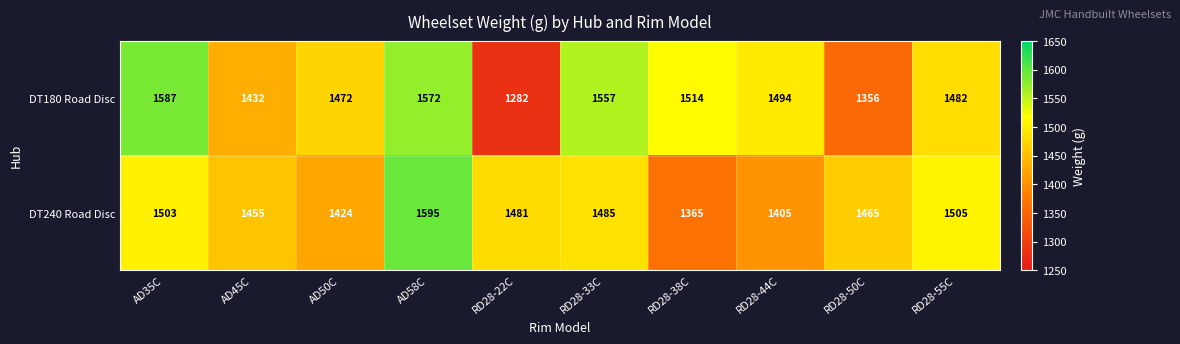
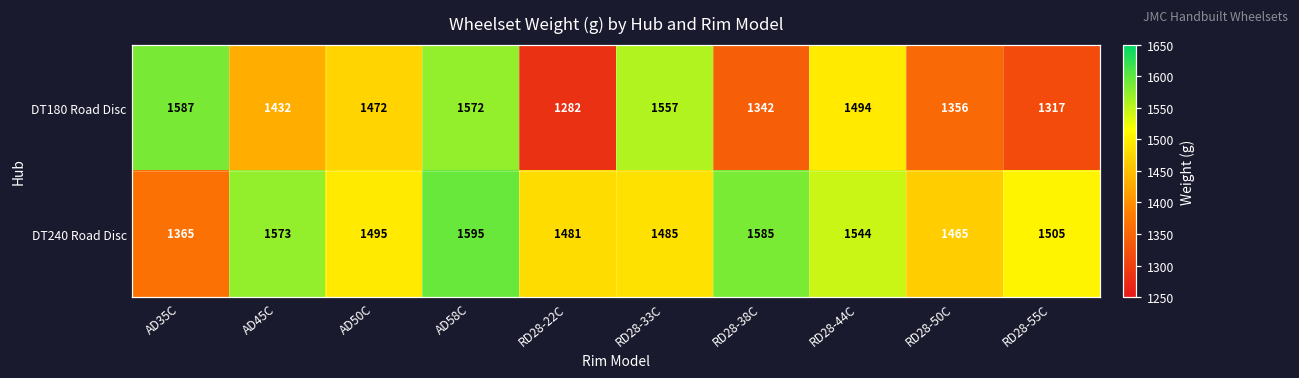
DT180 Road Disc, RD28-38C: 1514 -> 1342
DT180 Road Disc, RD28-55C: 1482 -> 1317
DT240 Road Disc, AD35C: 1503 -> 1365
DT240 Road Disc, AD45C: 1455 -> 1573
DT240 Road Disc, AD50C: 1424 -> 1495
DT240 Road Disc, RD28-38C: 1365 -> 1585
DT240 Road Disc, RD28-44C: 1405 -> 1544
